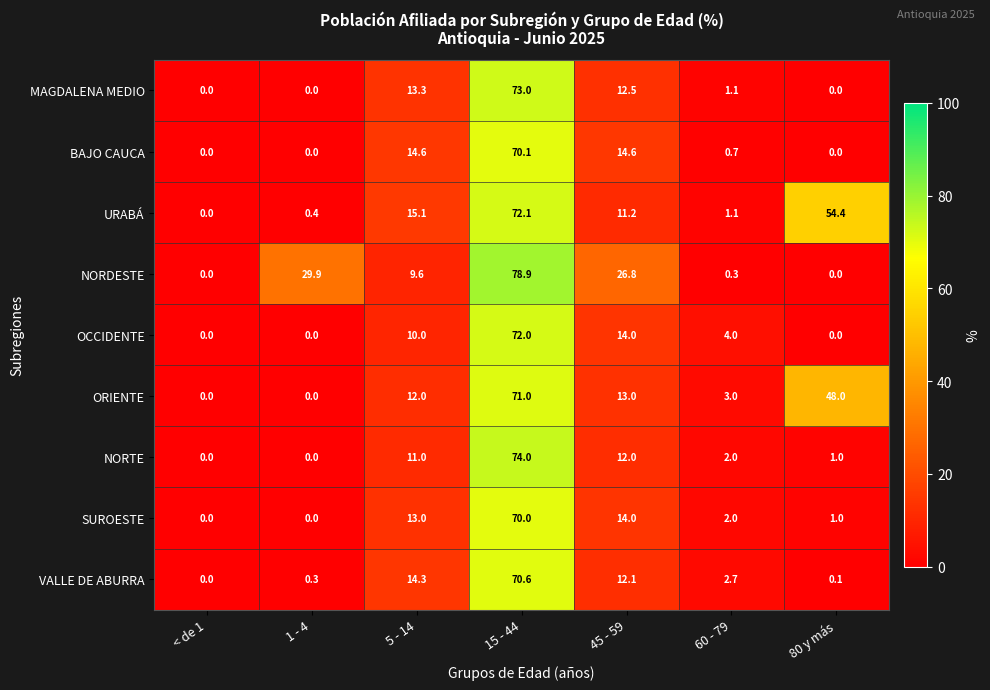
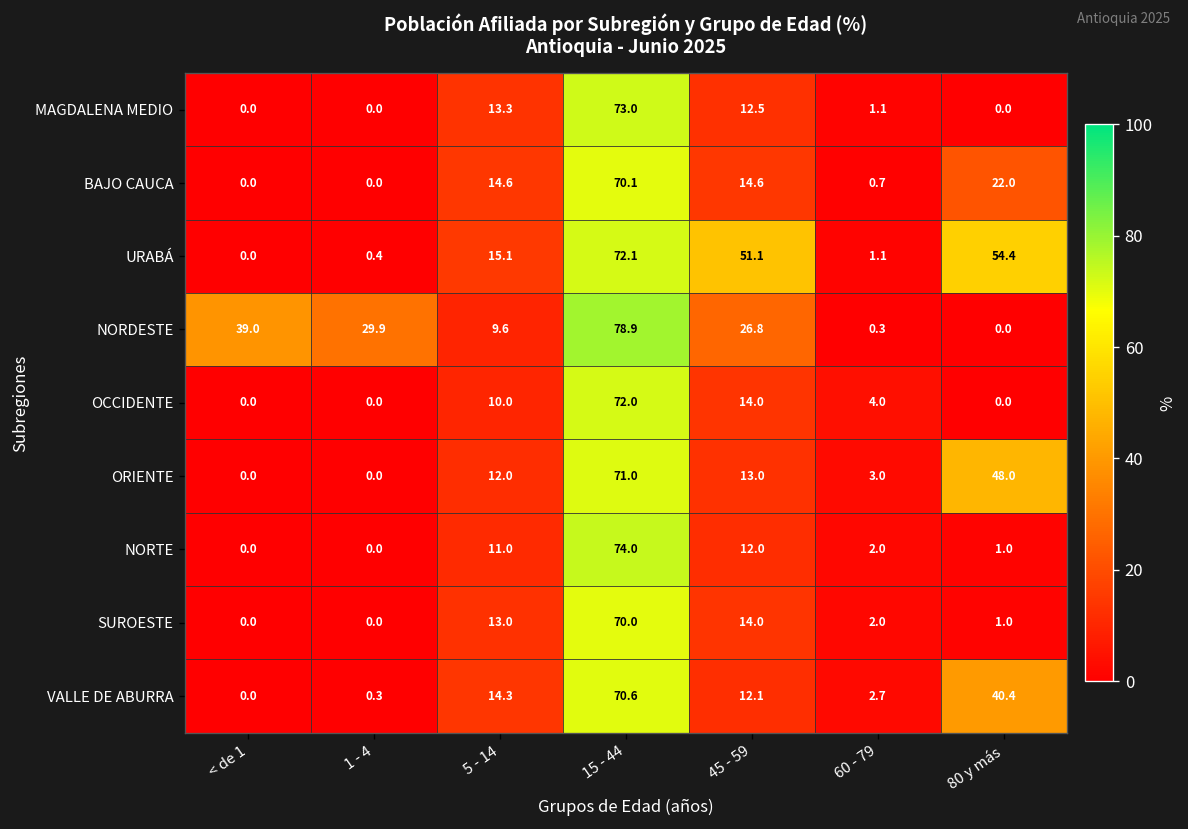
BAJO CAUCA, 80 y más: 0.0 -> 22.0
URABÁ, 45 - 59: 11.2 -> 51.1
NORDESTE, < de 1: 0.0 -> 39.0
VALLE DE ABURRA, 80 y más: 0.1 -> 40.4
